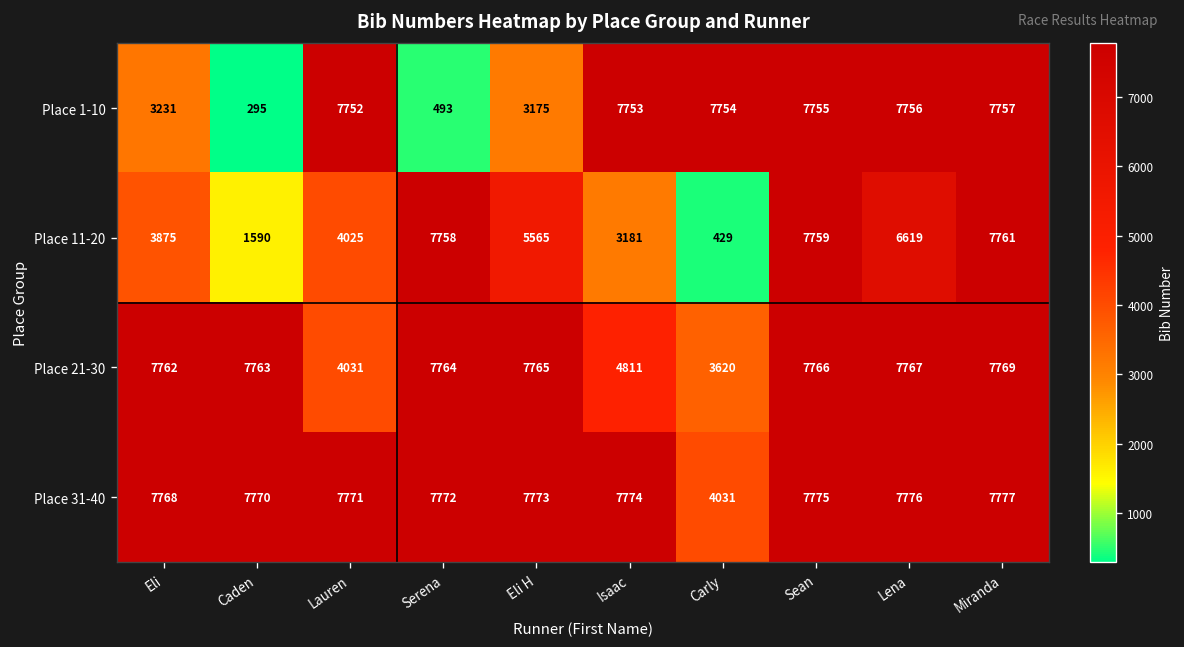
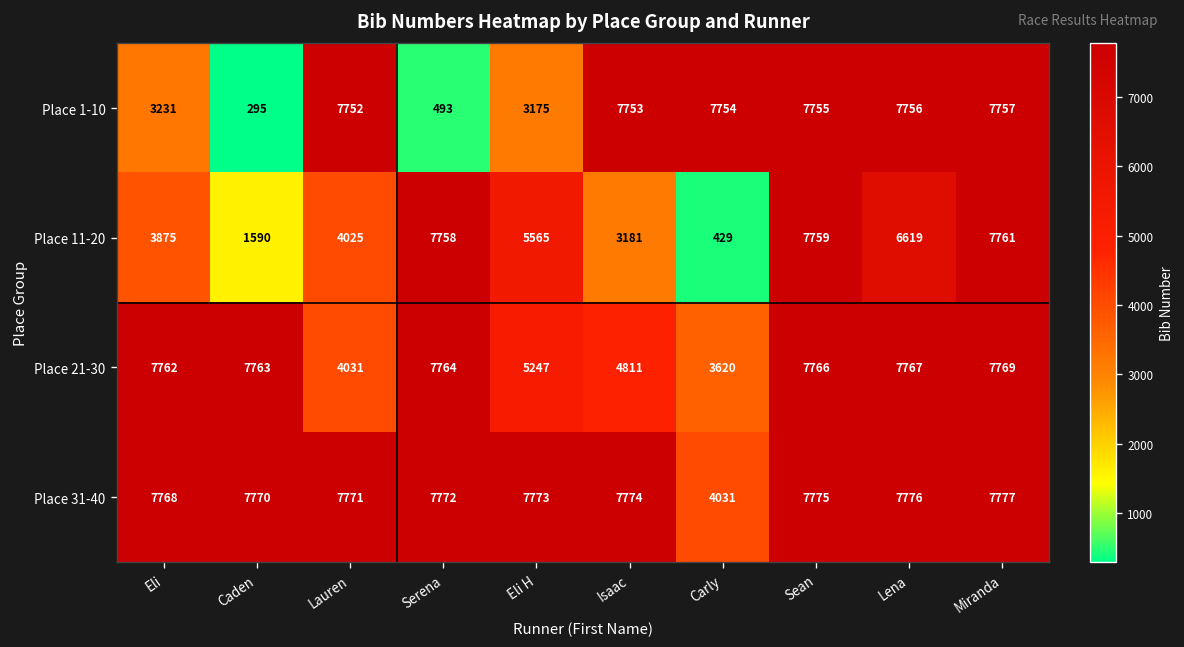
Place 21-30, Eli H: 7765 -> 5247
